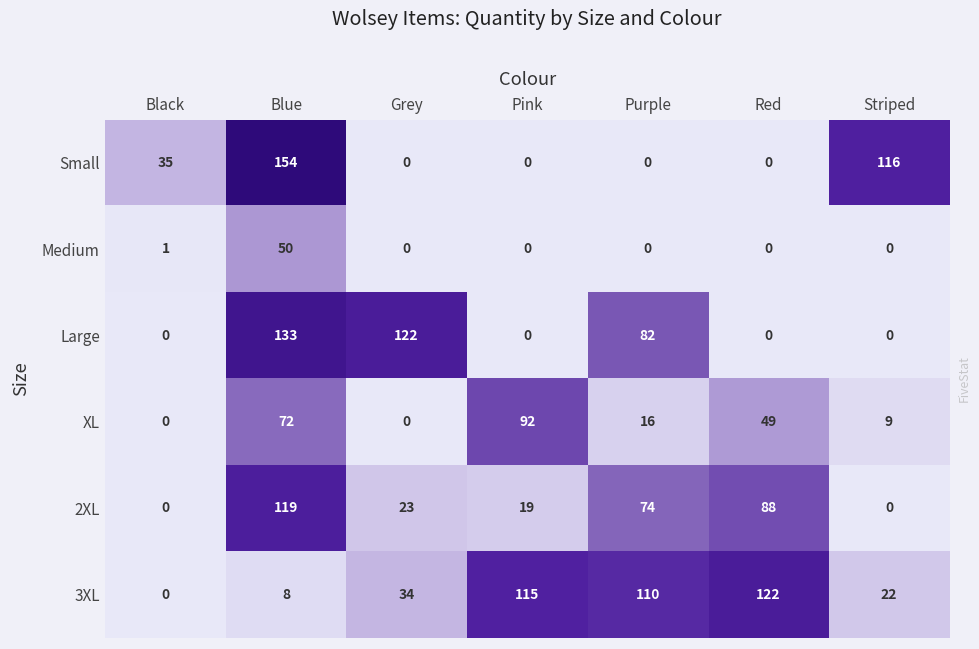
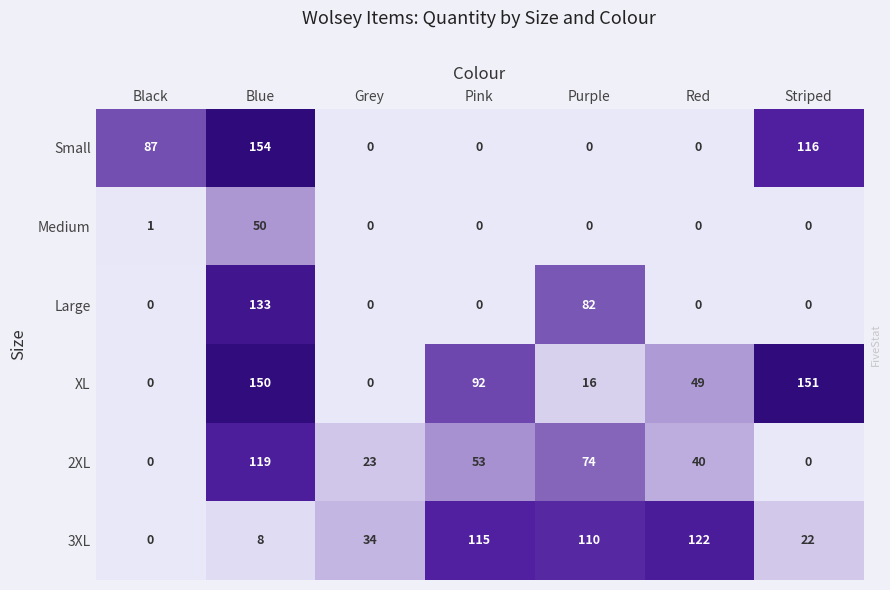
Small, Black: 35 -> 87
Large, Grey: 122 -> 0
XL, Blue: 72 -> 150
XL, Striped: 9 -> 151
2XL, Pink: 19 -> 53
2XL, Red: 88 -> 40
